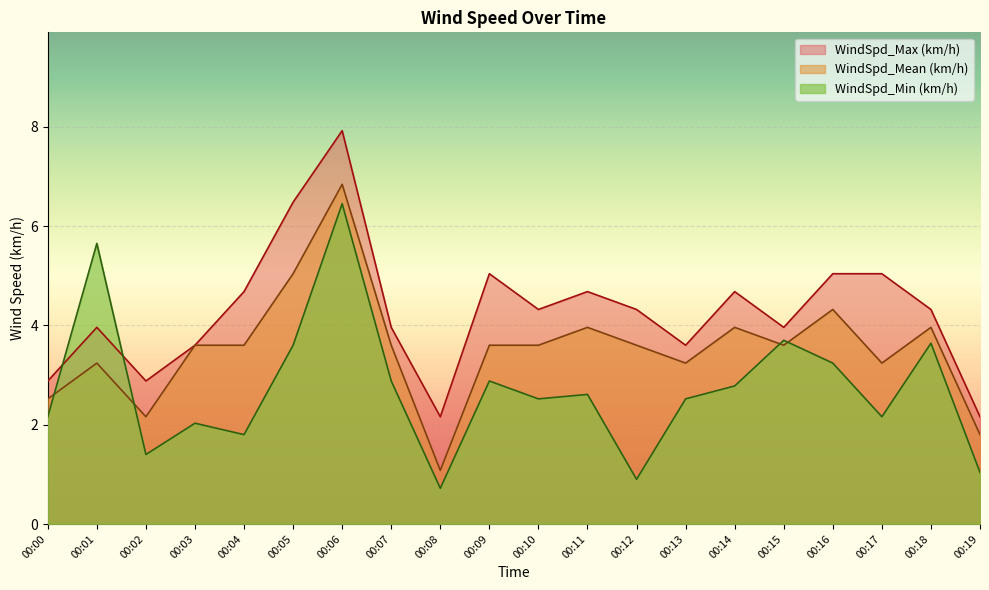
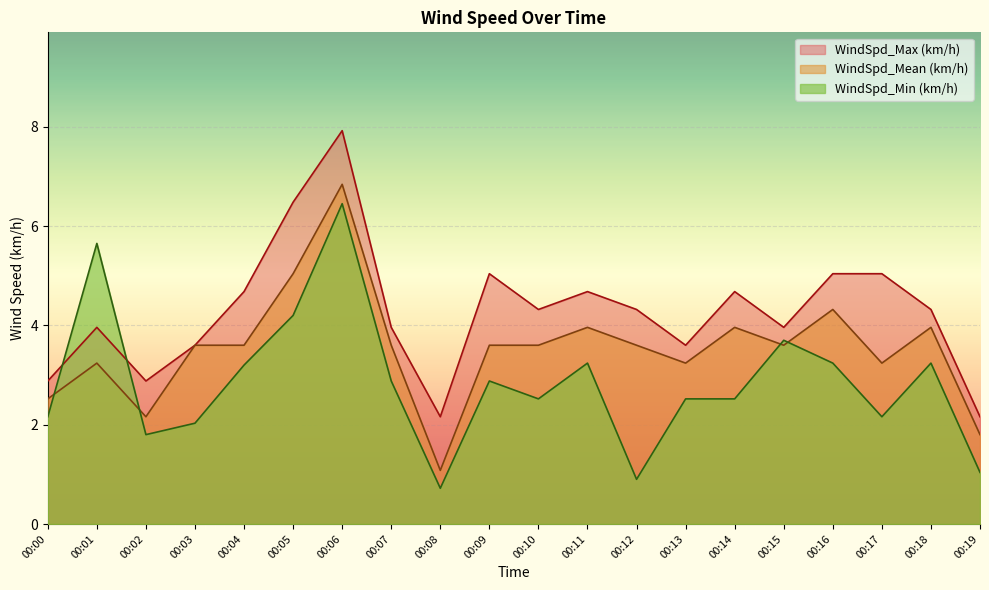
WindSpd_Min (km/h), 00:02: 1.4 -> 1.8
WindSpd_Min (km/h), 00:04: 1.8 -> 3.2
WindSpd_Min (km/h), 00:05: 3.6 -> 4.2
WindSpd_Min (km/h), 00:11: 2.6 -> 3.2
WindSpd_Min (km/h), 00:14: 2.8 -> 2.5
WindSpd_Min (km/h), 00:18: 3.6 -> 3.2
